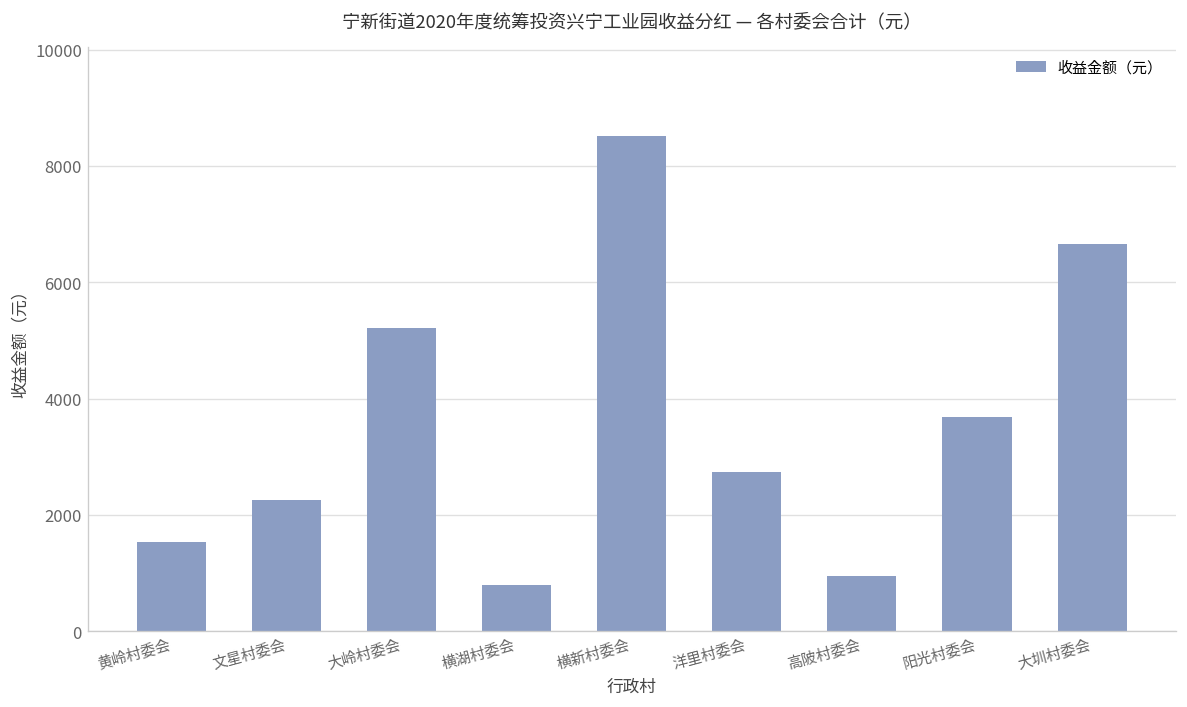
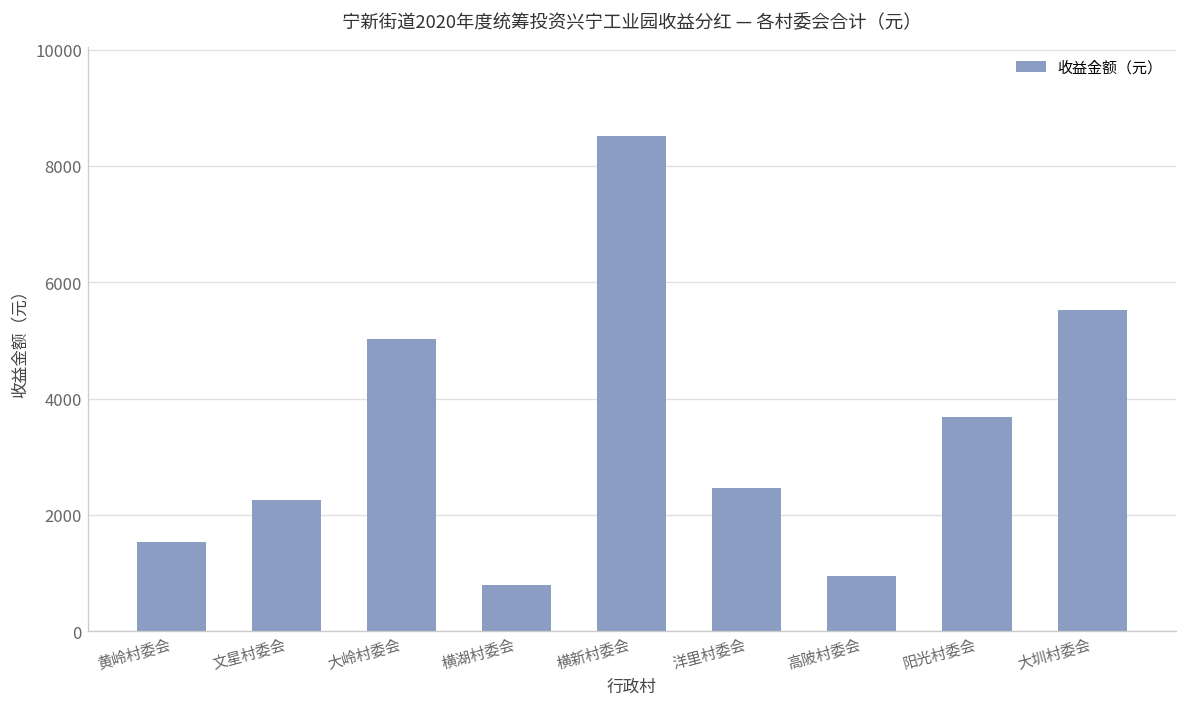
大岭村委会: 5200 -> 5000
洋里村委会: 2700 -> 2500
大圳村委会: 6700 -> 5500
